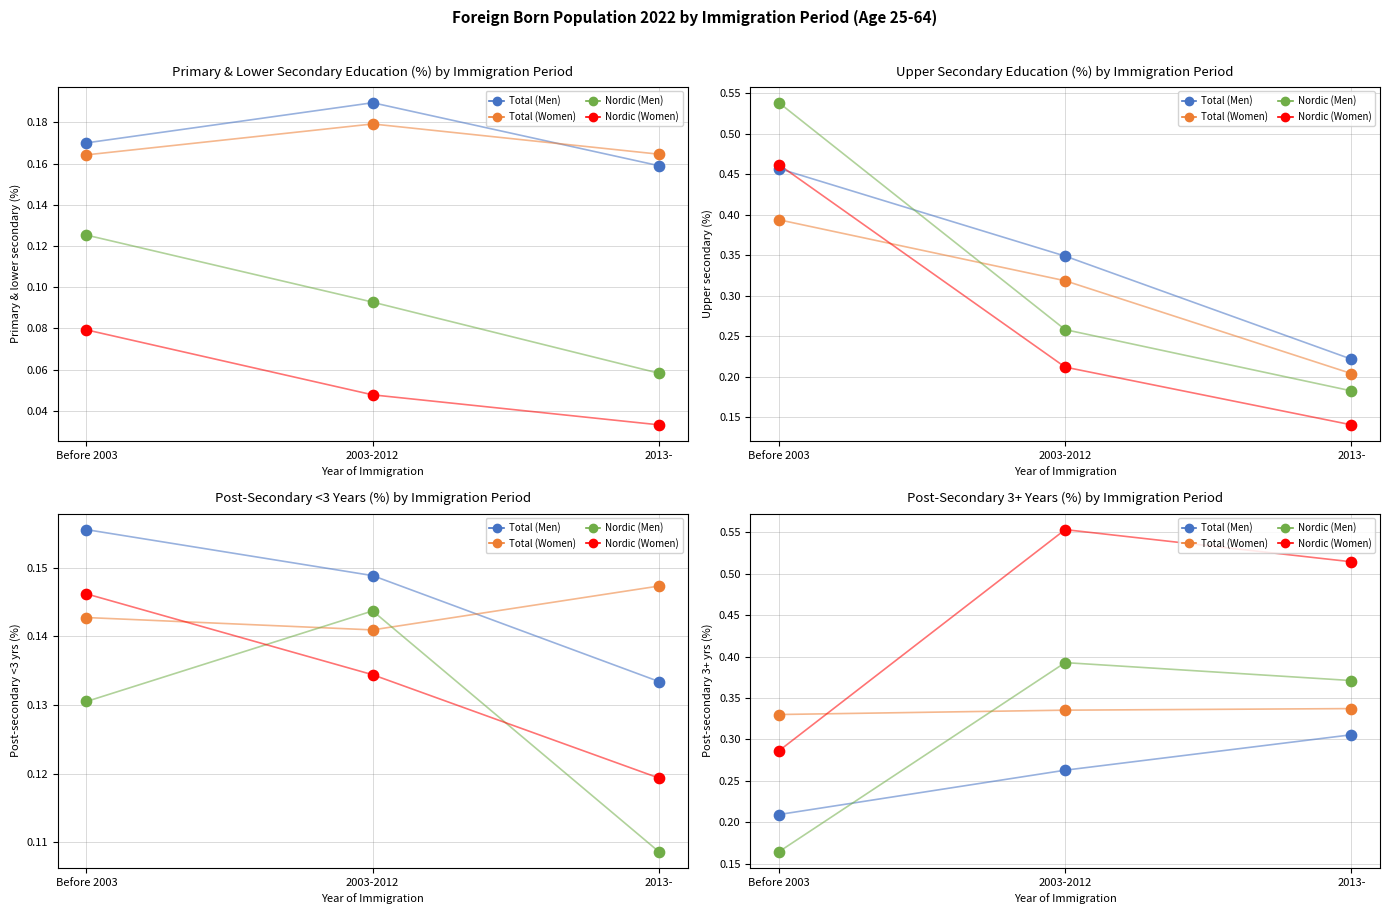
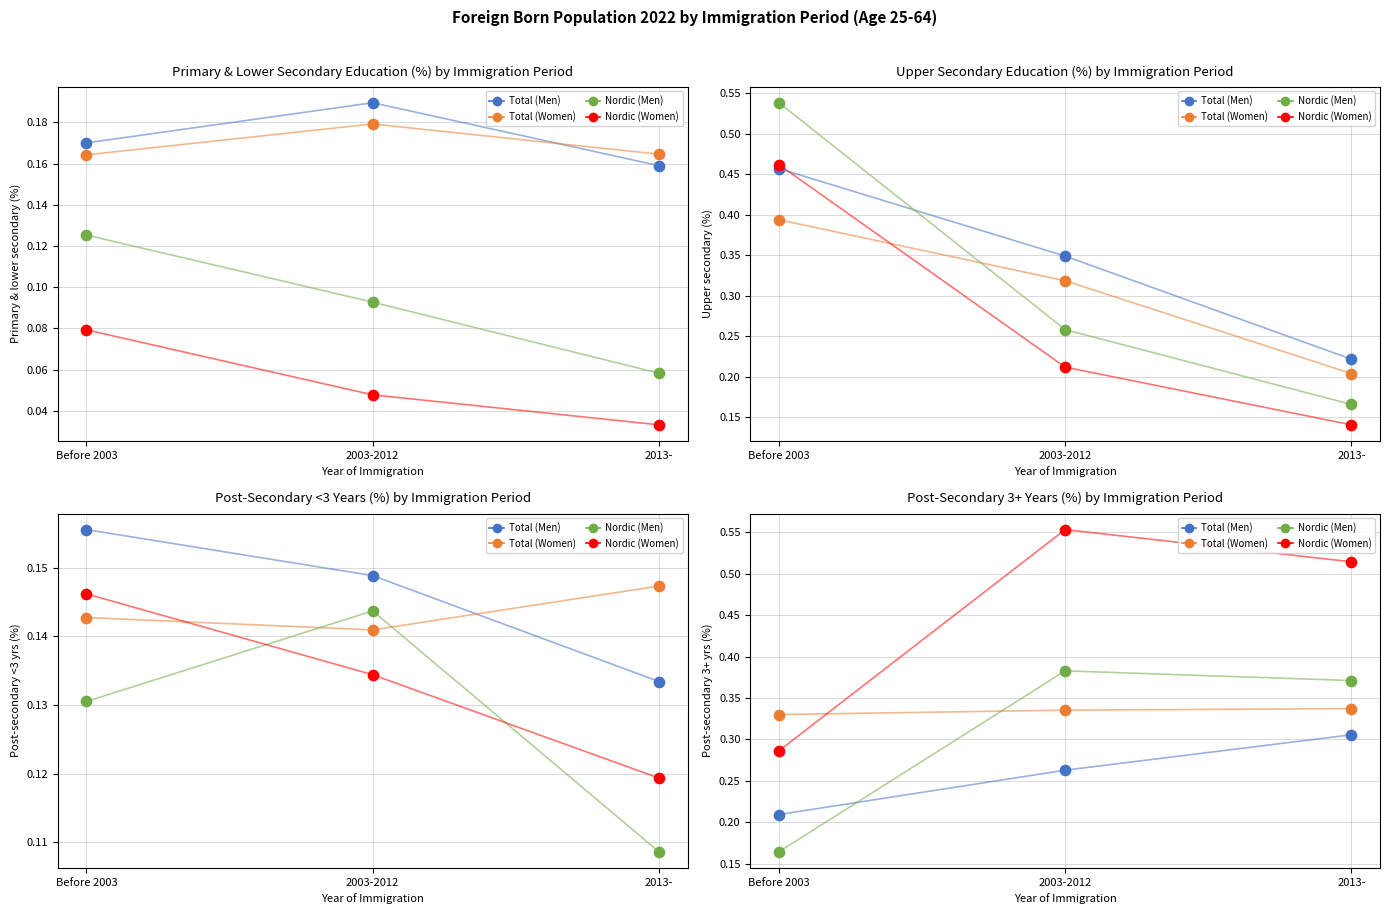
Upper Secondary Education (%) by Immigration Period, Nordic (Men), 2013-: 0.18 -> 0.17
Post-Secondary 3+ Years (%) by Immigration Period, Nordic (Men), 2003-2012: 0.39 -> 0.38
